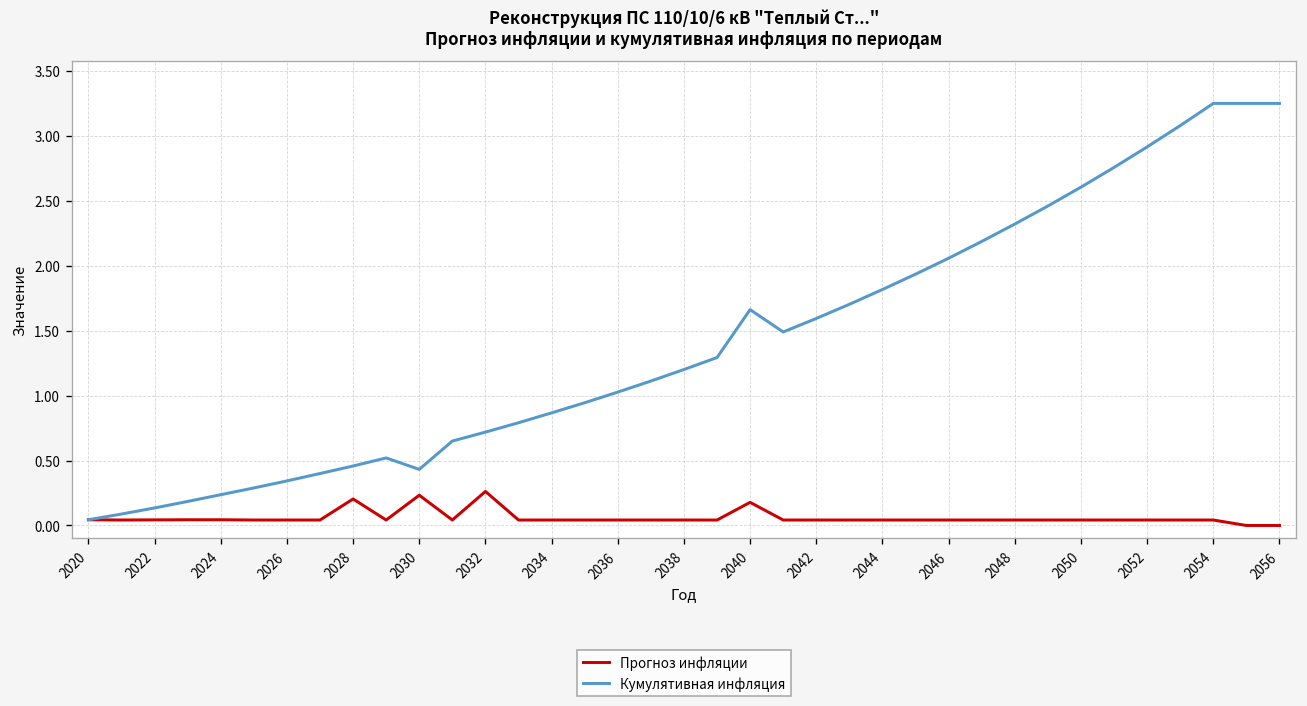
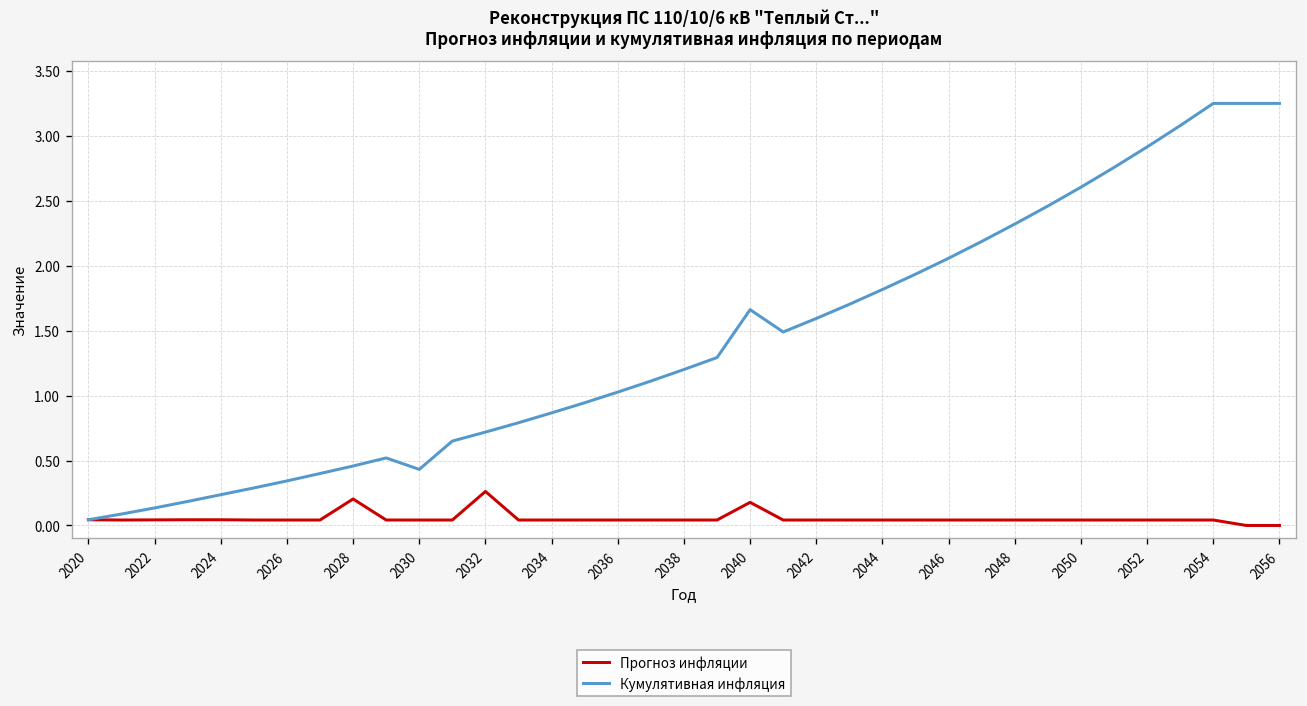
Прогноз инфляции, 2030: 0.23 -> 0.04
